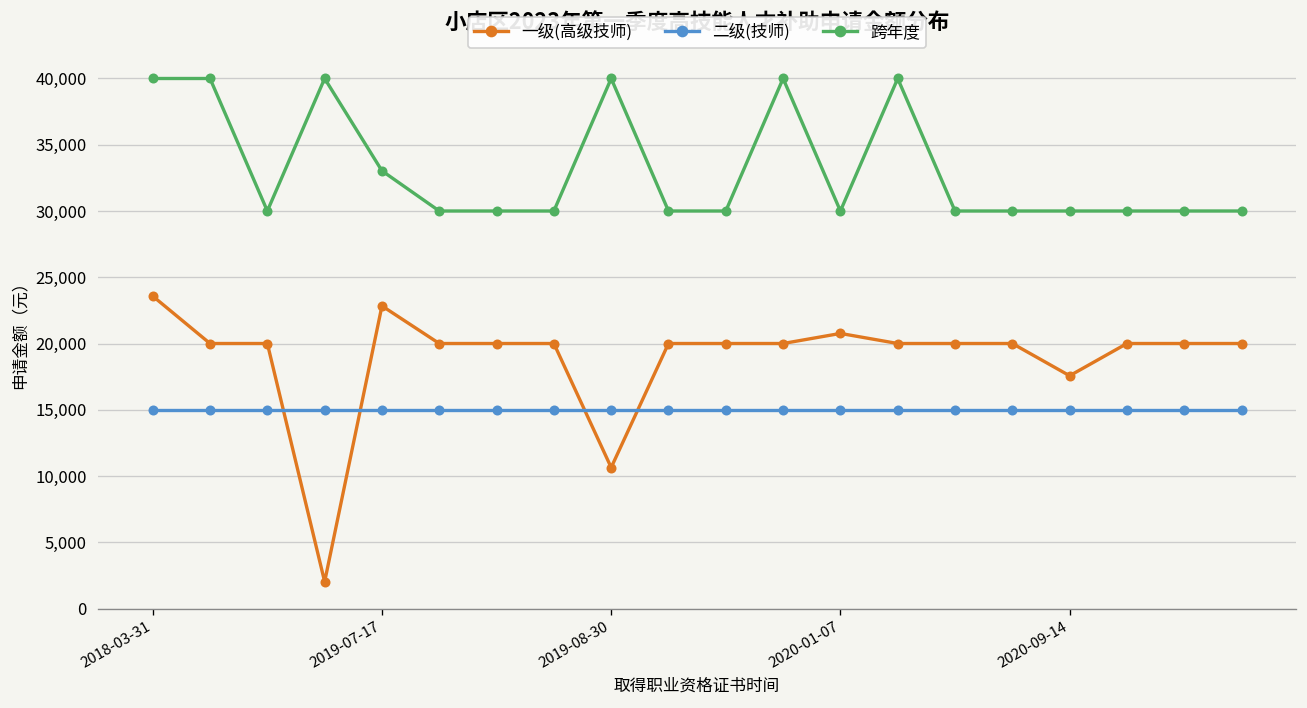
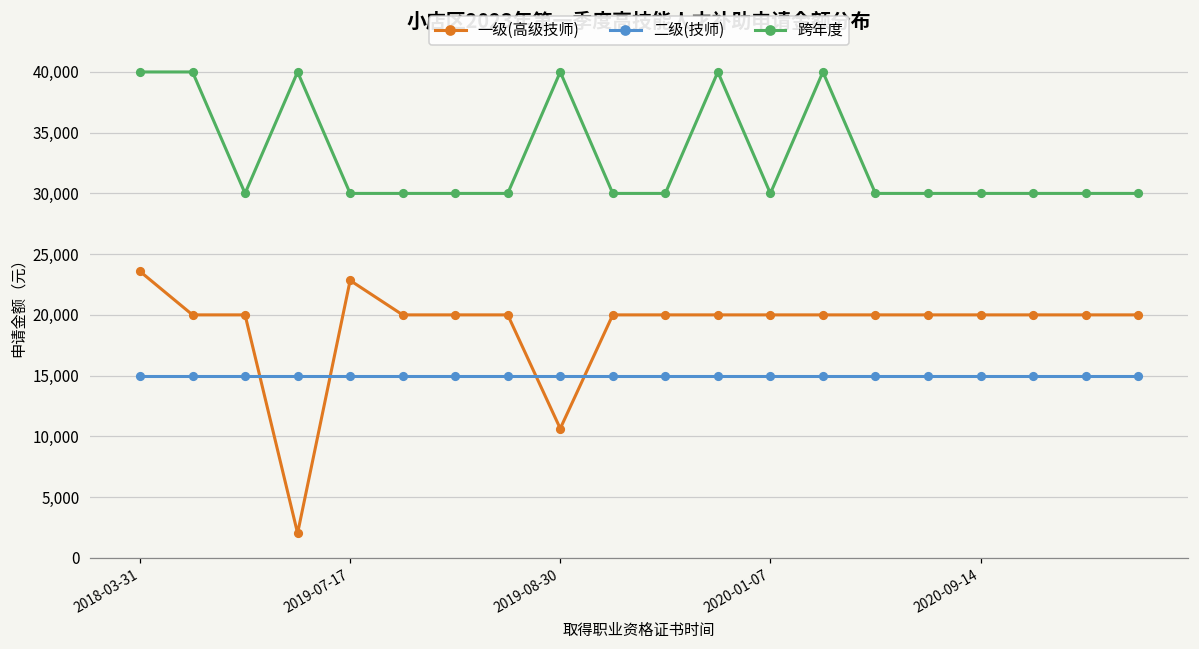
跨年度, 2019-07-17: 33,000 -> 30,000
一级(高级技师), 2020-01-07: 20,800 -> 20,000
一级(高级技师), 2020-09-14: 17,600 -> 20,000
